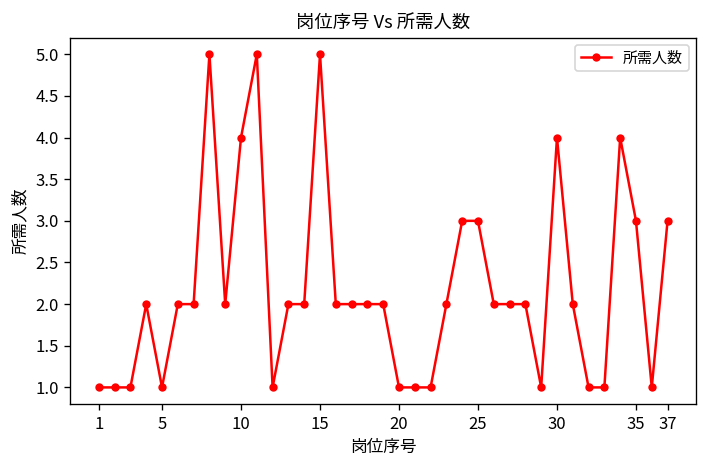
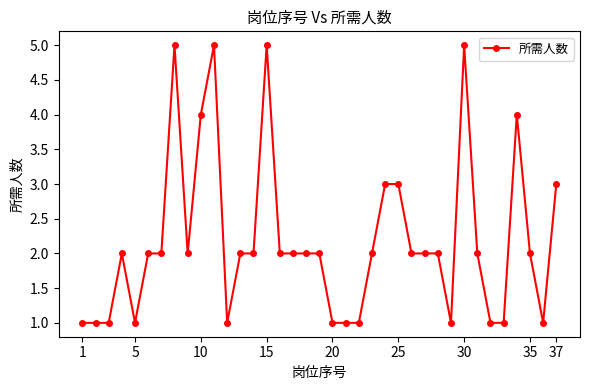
30: 4 -> 5
35: 3 -> 2
